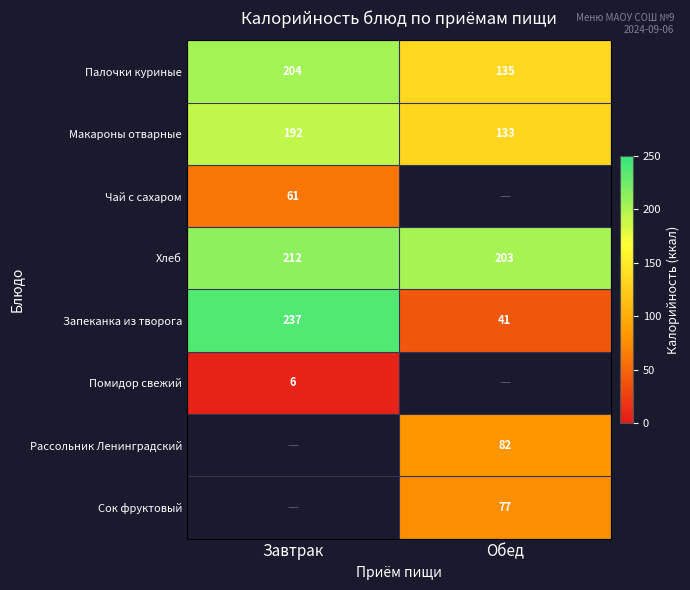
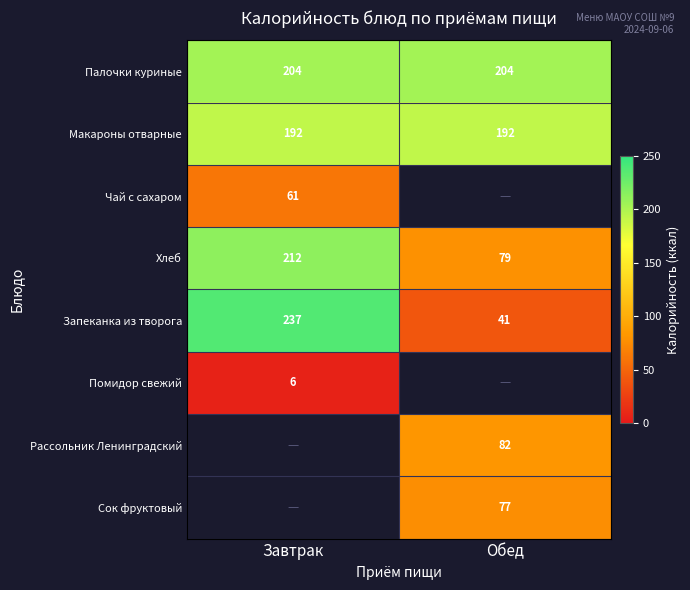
Палочки куриные, Обед: 135 -> 204
Макароны отварные, Обед: 133 -> 192
Хлеб, Обед: 203 -> 79
